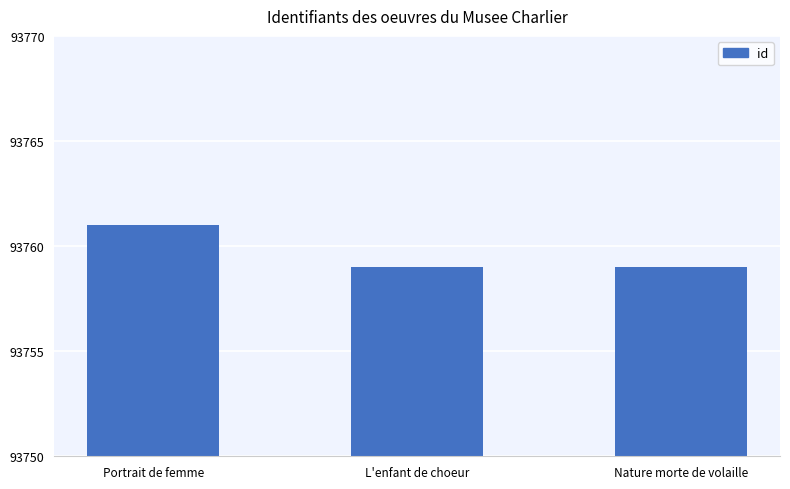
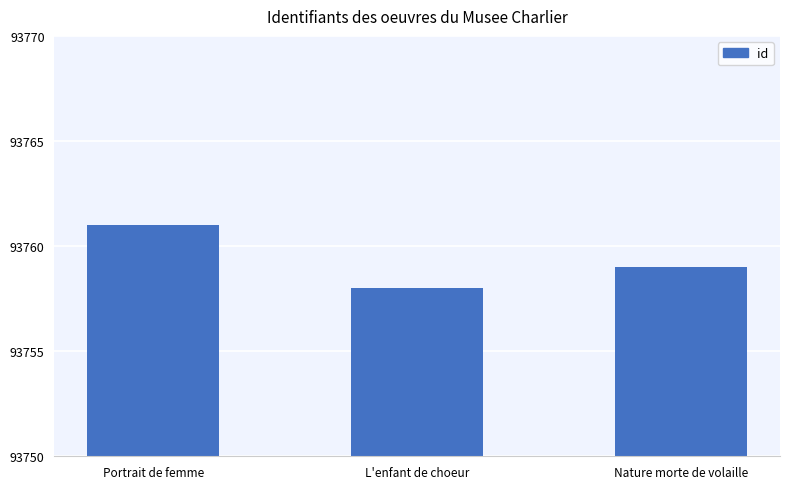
L'enfant de choeur: 93759 -> 93758
